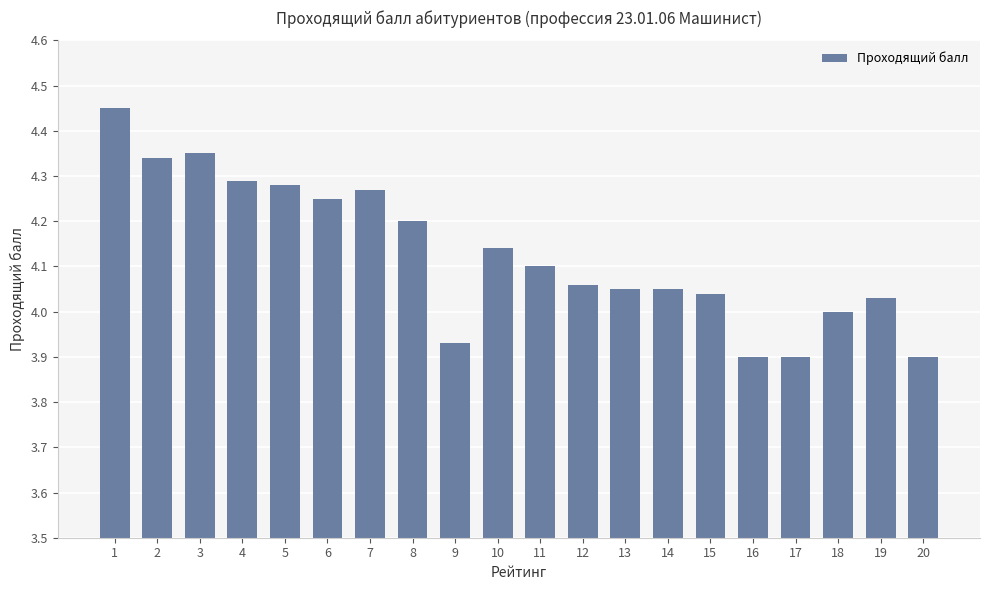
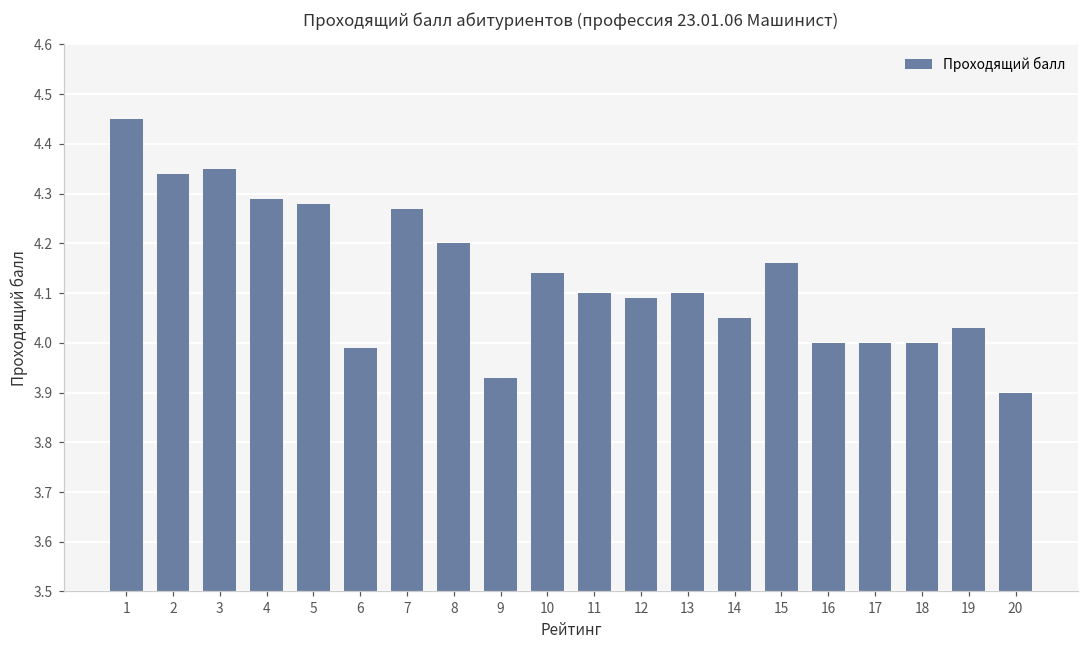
6: 4.25 -> 3.99
12: 4.06 -> 4.09
13: 4.05 -> 4.10
15: 4.04 -> 4.16
16: 3.9 -> 4.0
17: 3.9 -> 4.0
